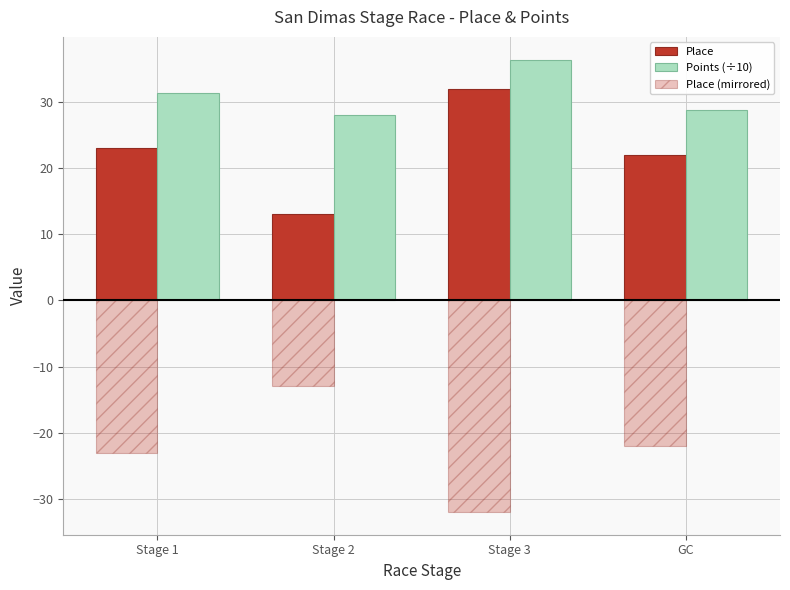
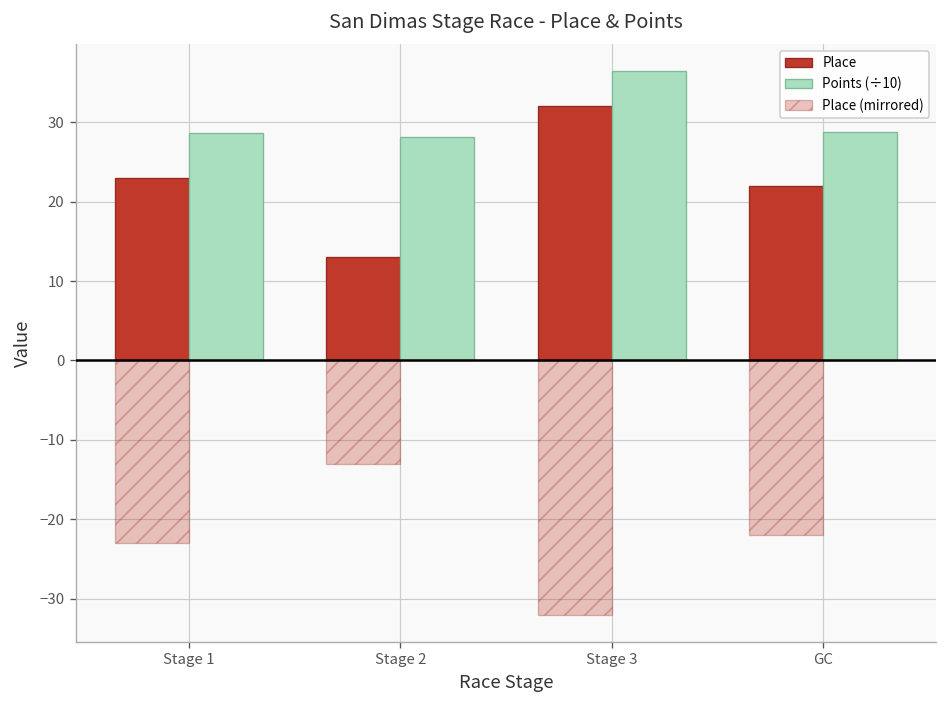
Points (÷10), Stage 1: 31 -> 29
